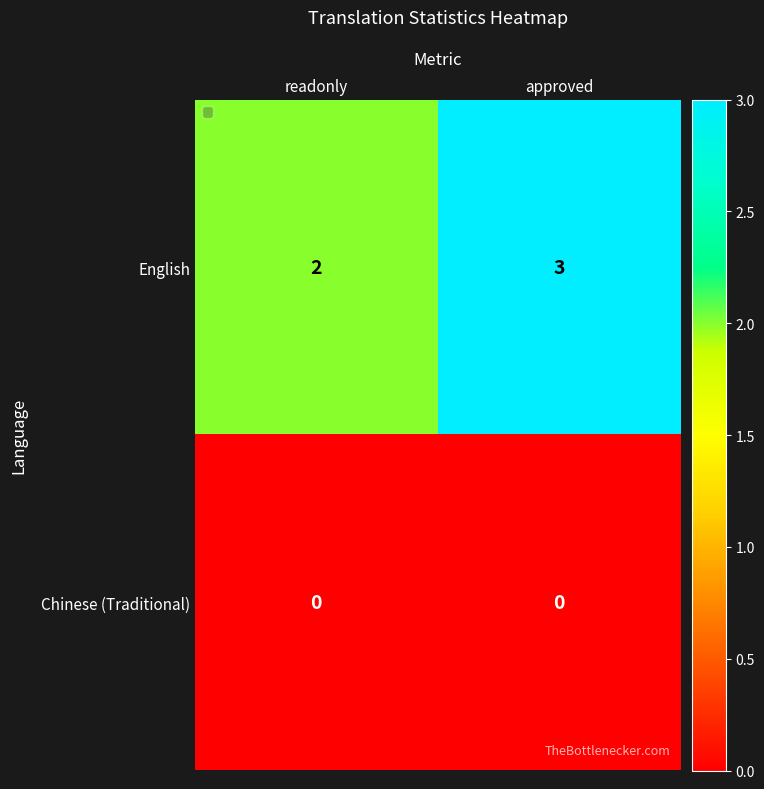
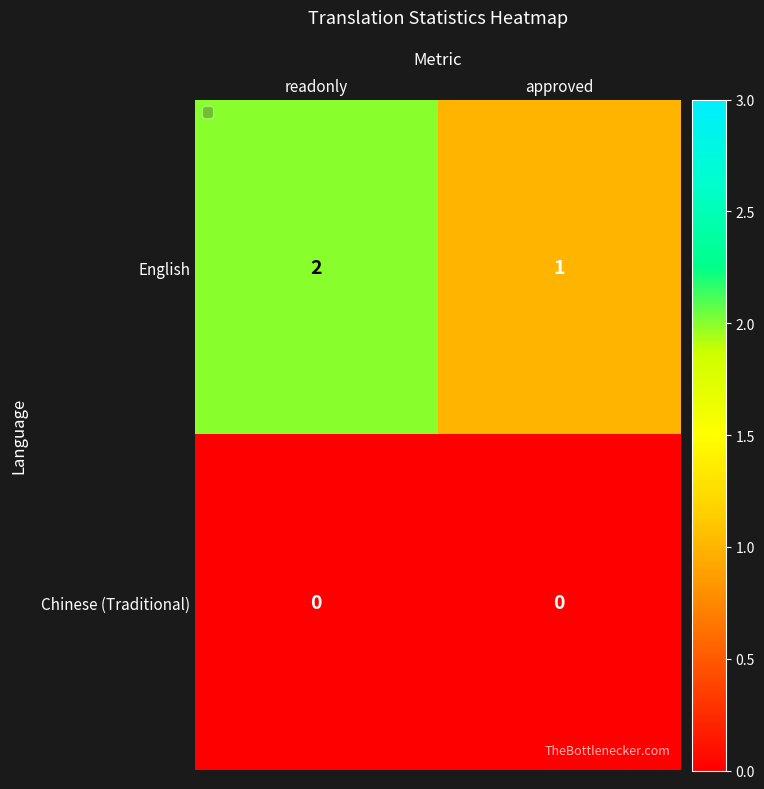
English, approved: 3 -> 1
